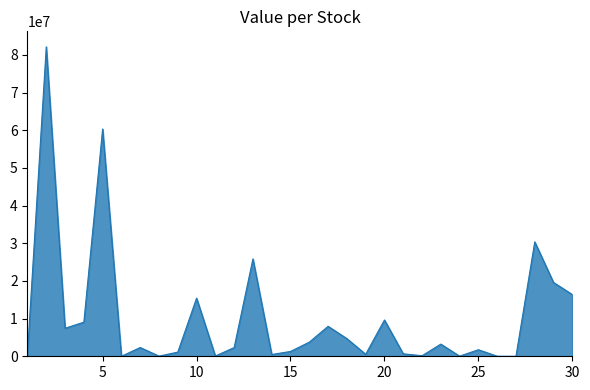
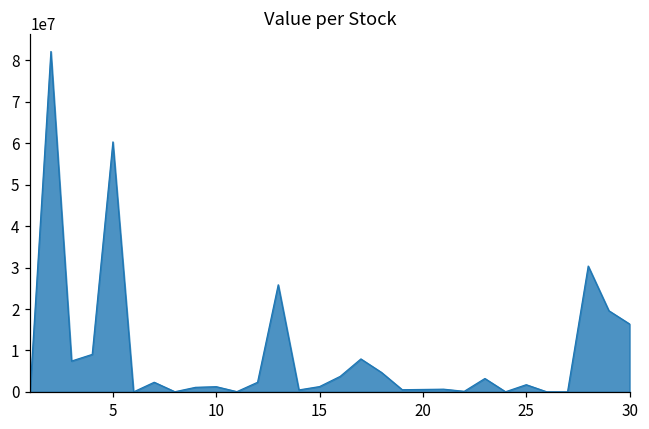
10: 15000000 -> 1000000
20: 10000000 -> 1000000
